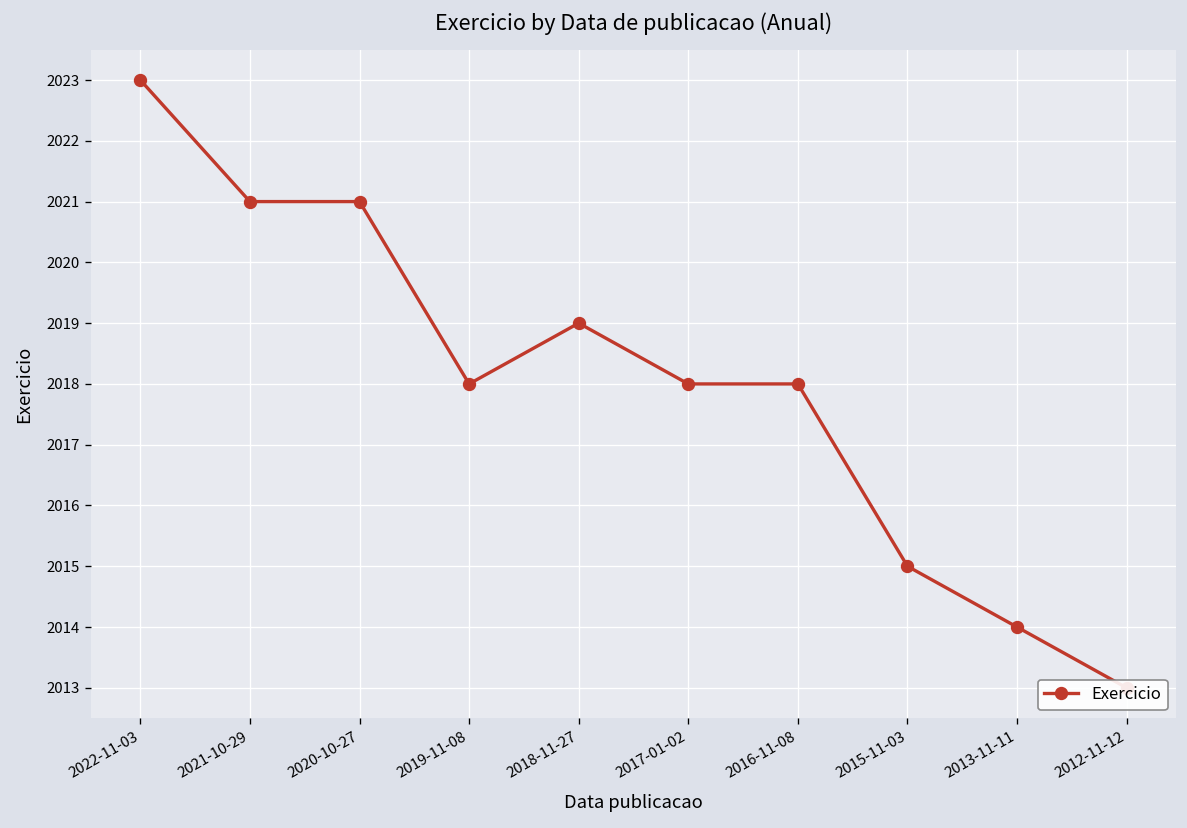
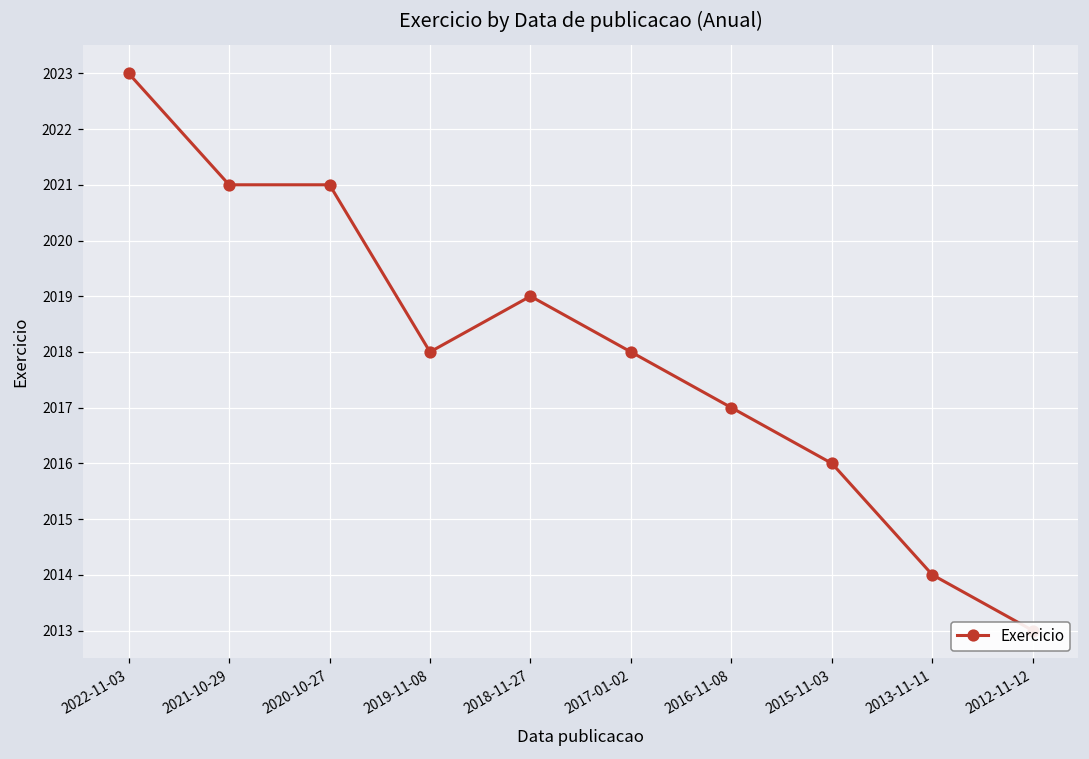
2016-11-08: 2018 -> 2017
2015-11-03: 2015 -> 2016
